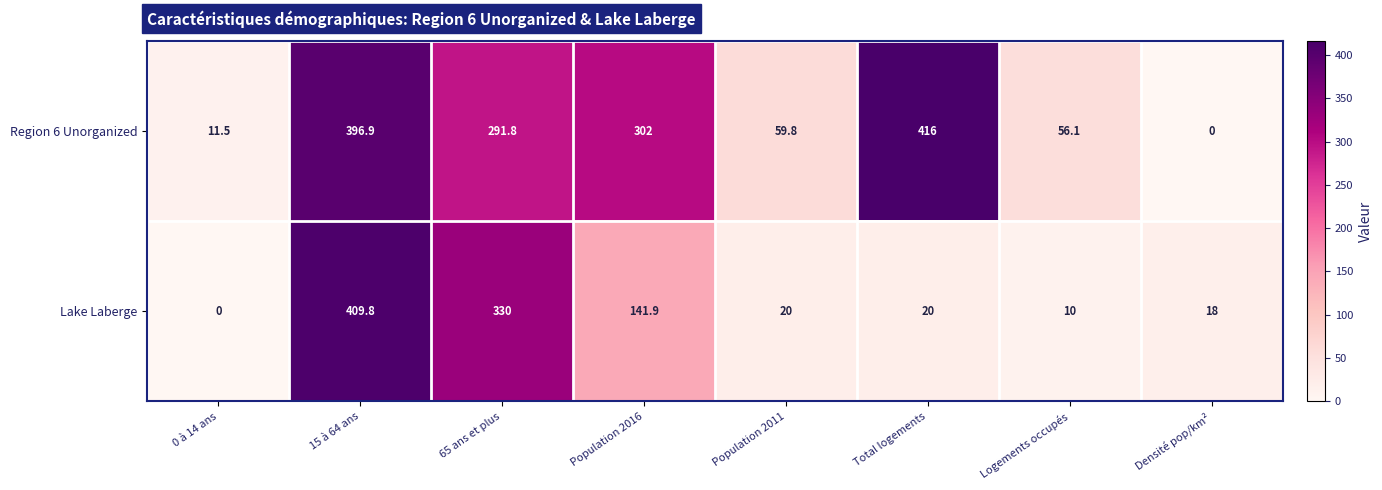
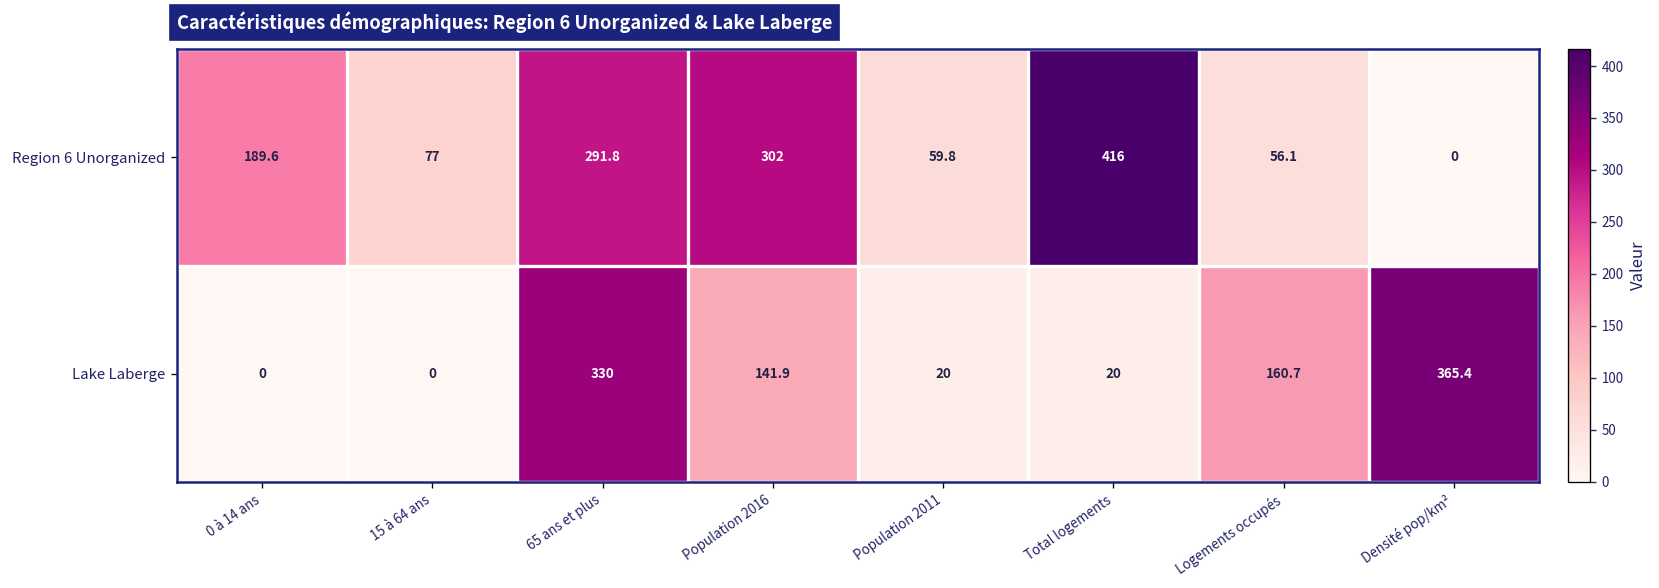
Region 6 Unorganized, 0 à 14 ans: 11.5 -> 189.6
Region 6 Unorganized, 15 à 64 ans: 396.9 -> 77
Lake Laberge, 15 à 64 ans: 409.8 -> 0
Lake Laberge, Logements occupés: 10 -> 160.7
Lake Laberge, Densité pop/km²: 18 -> 365.4
